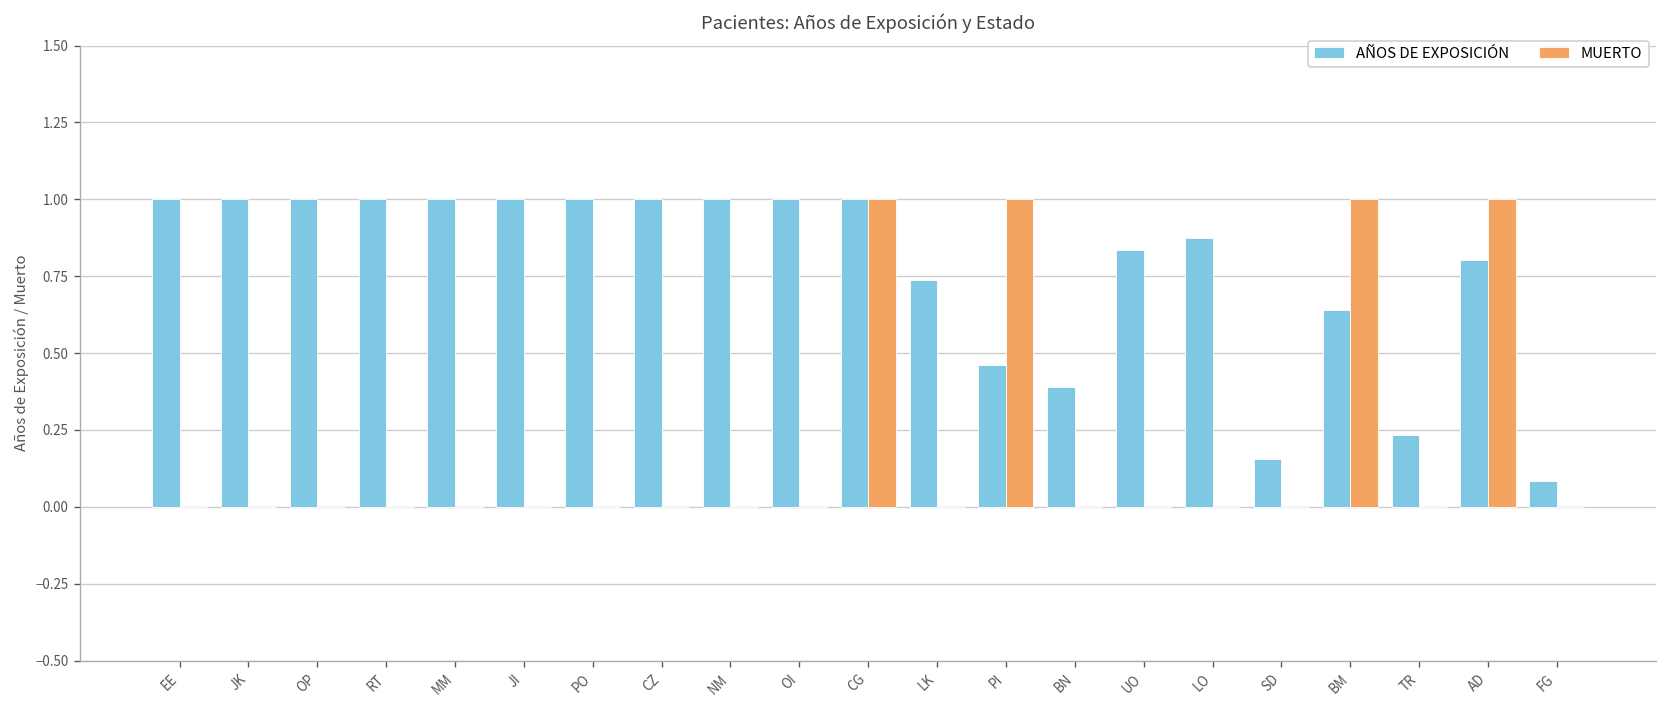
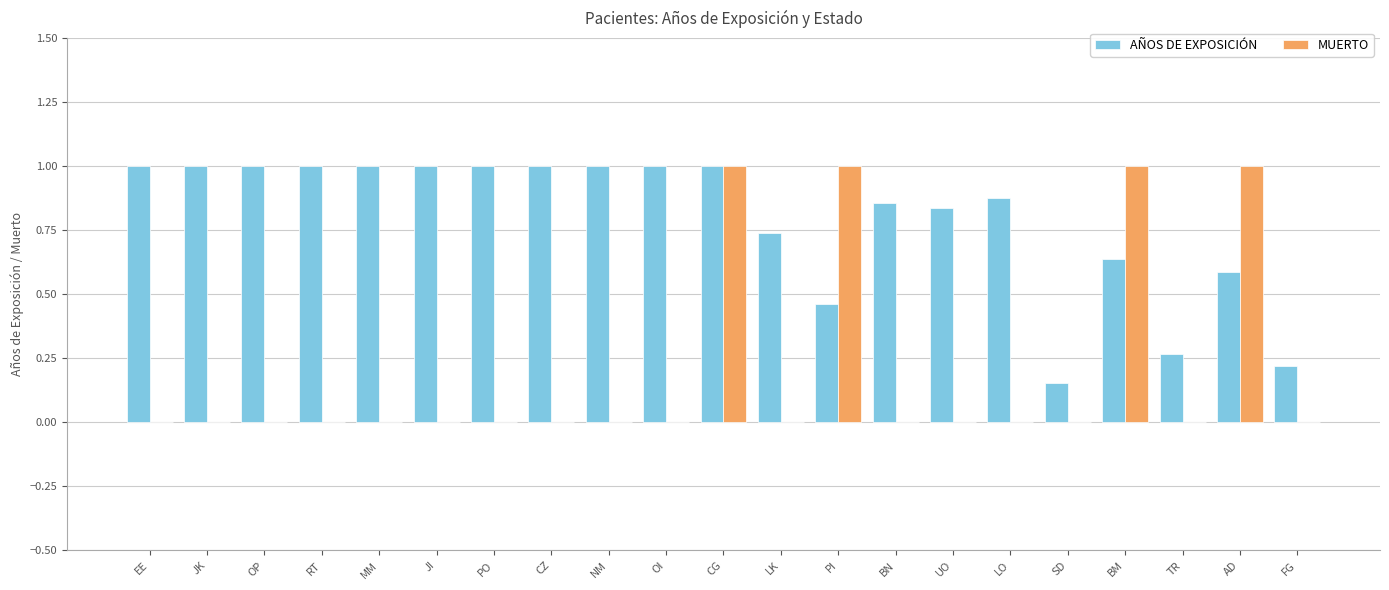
AÑOS DE EXPOSICIÓN, BN: 0.39 -> 0.86
AÑOS DE EXPOSICIÓN, TR: 0.23 -> 0.27
AÑOS DE EXPOSICIÓN, AD: 0.80 -> 0.59
AÑOS DE EXPOSICIÓN, FG: 0.08 -> 0.22
